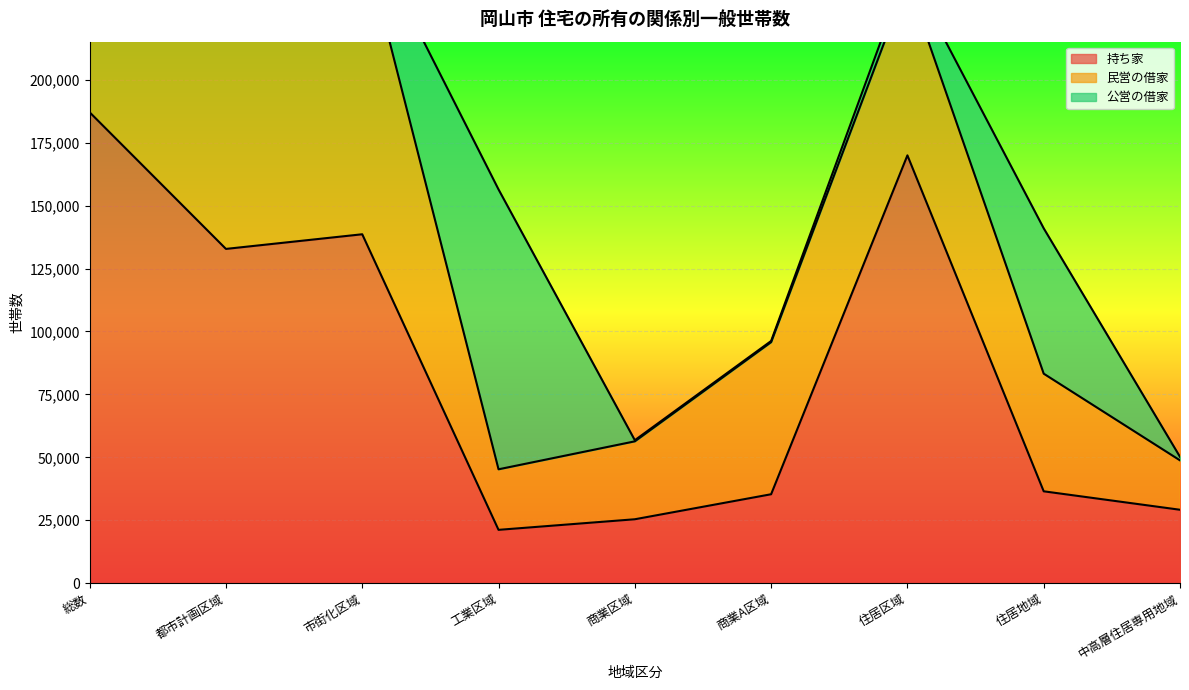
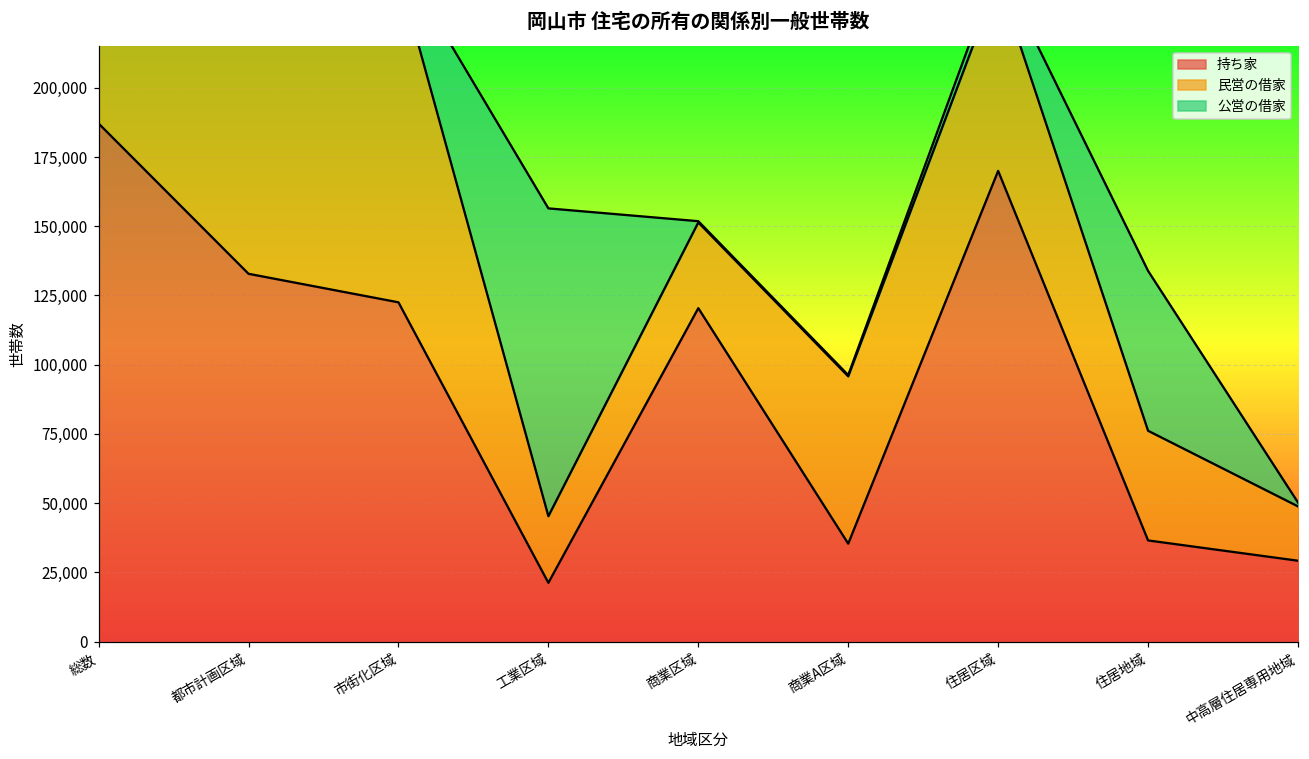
持ち家, 市街化区域: 139,000 -> 123,000
持ち家, 商業区域: 25,000 -> 120,000
民営の借家, 住居地域: 47,000 -> 40,000
